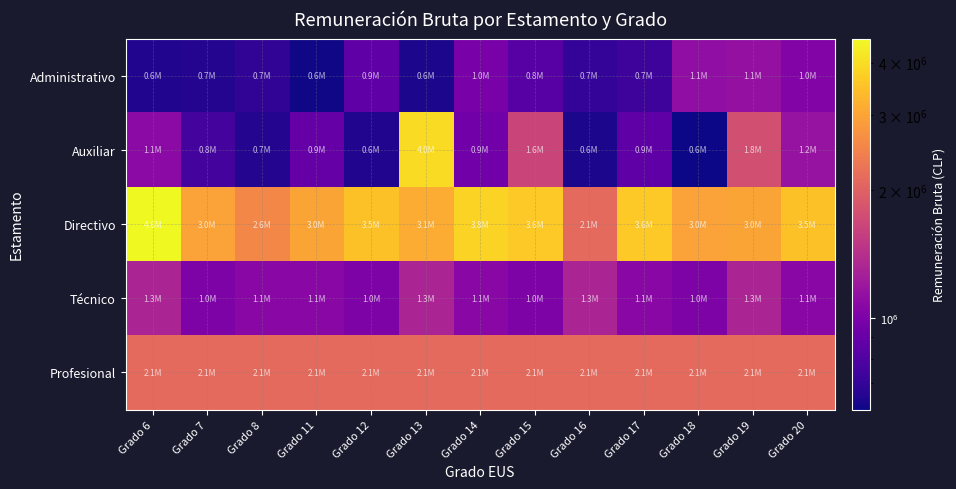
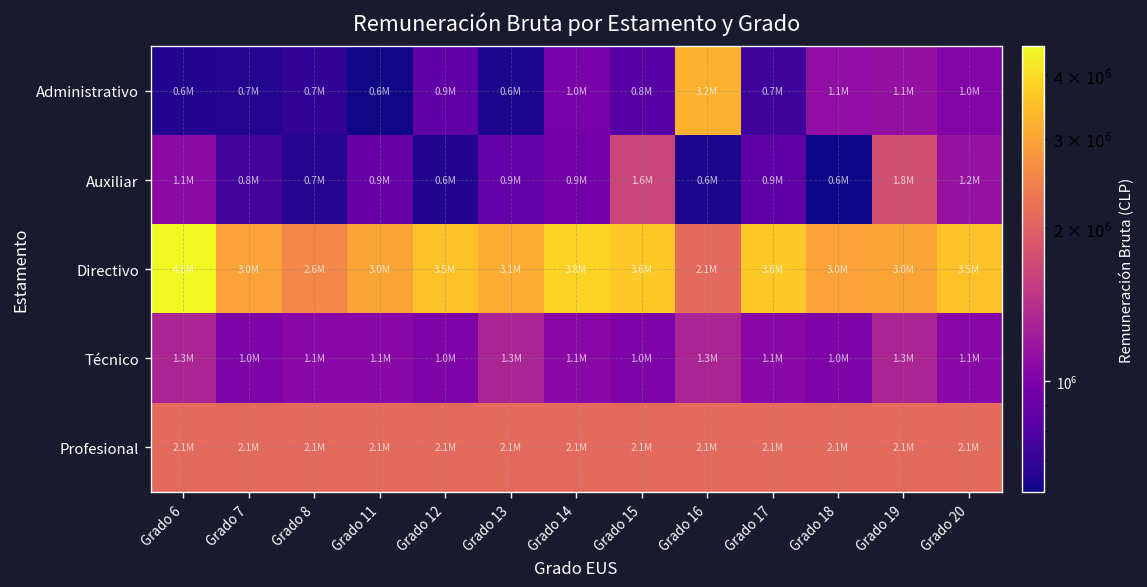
Administrativo, Grado 16: 0.7M -> 3.2M
Auxiliar, Grado 13: 4.0M -> 0.9M
